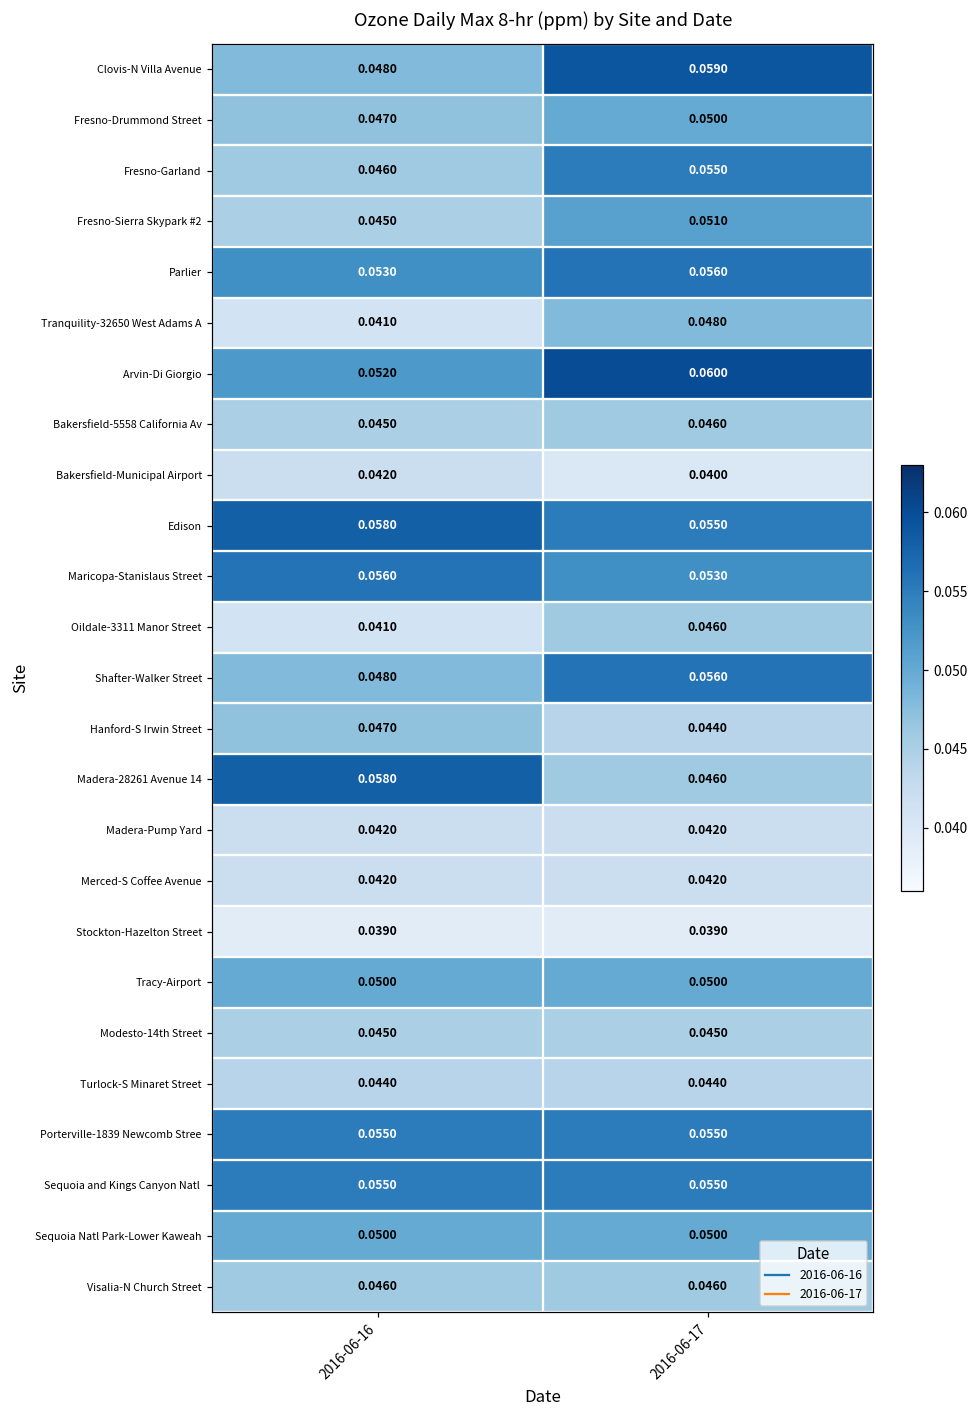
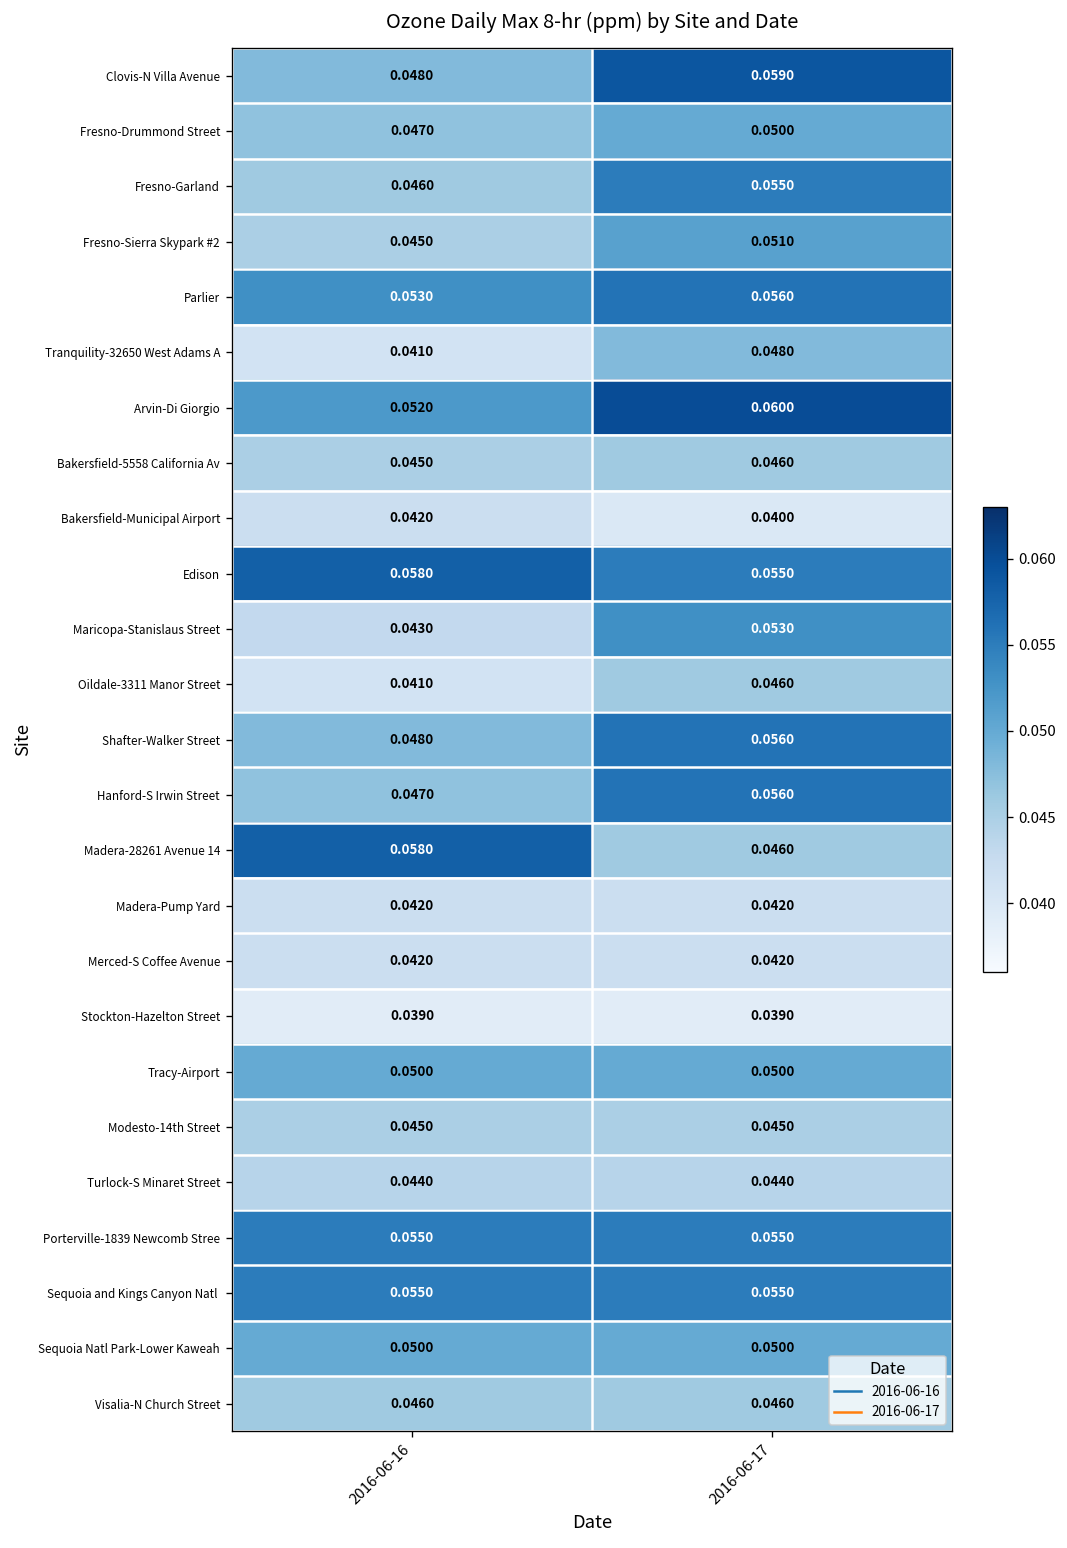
Maricopa-Stanislaus Street, 2016-06-16: 0.0560 -> 0.0430
Hanford-S Irwin Street, 2016-06-17: 0.0440 -> 0.0560
